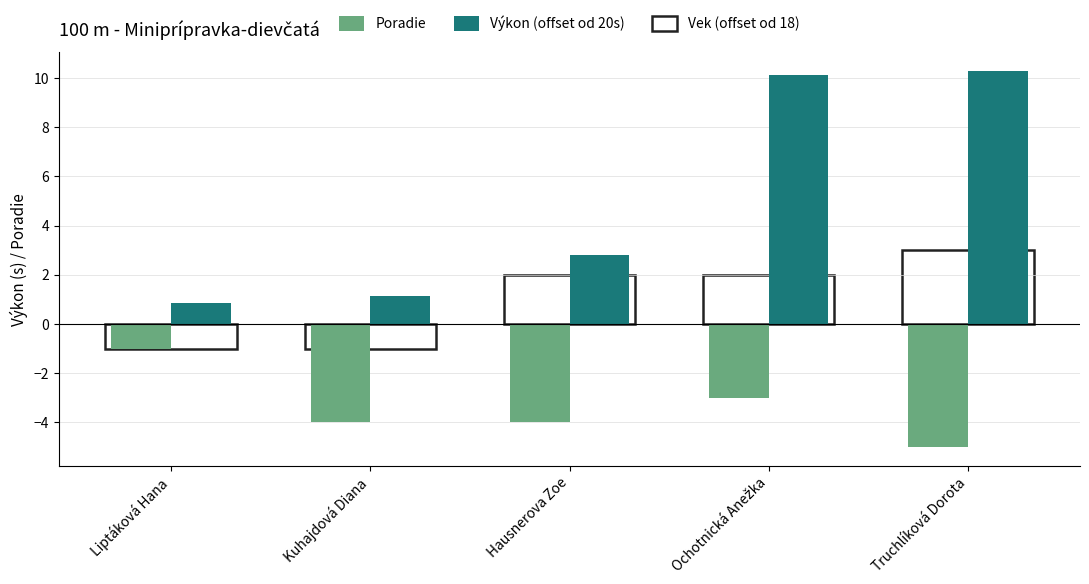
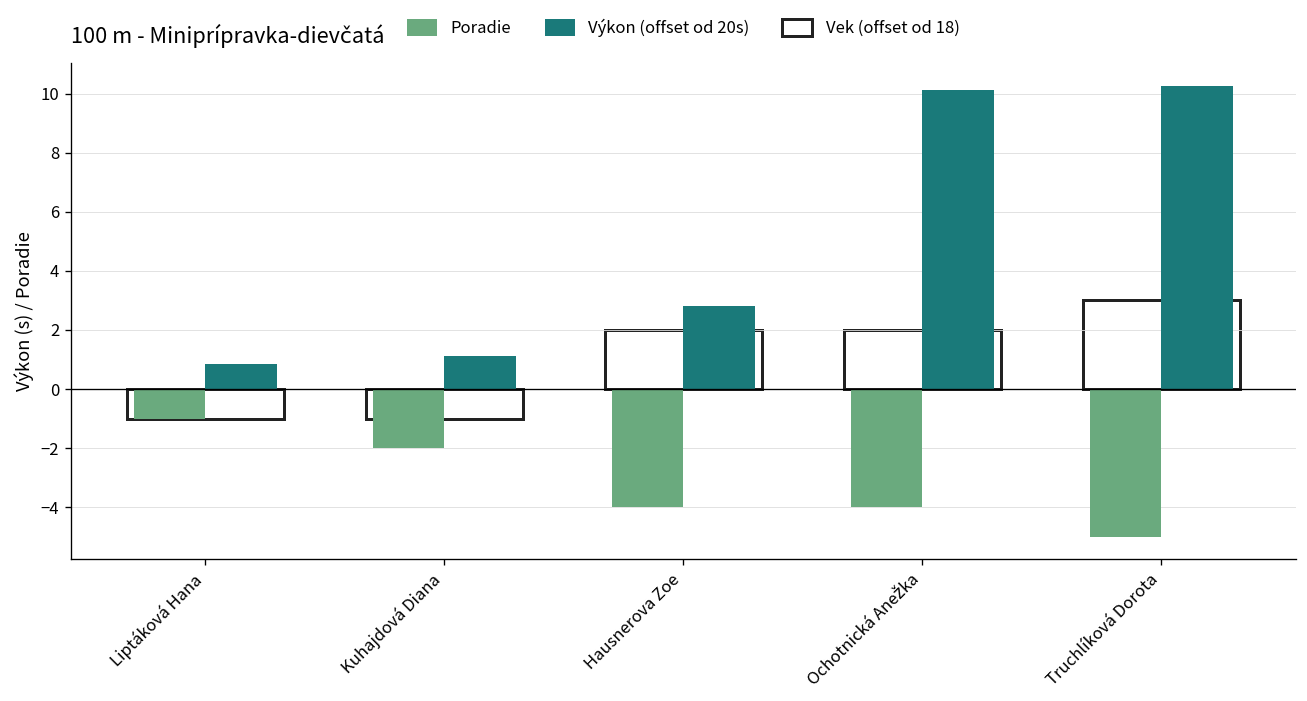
Poradie, Kuhajdová Diana: -4.0 -> -2.0
Poradie, Ochotnická Anežka: -3.0 -> -4.0
